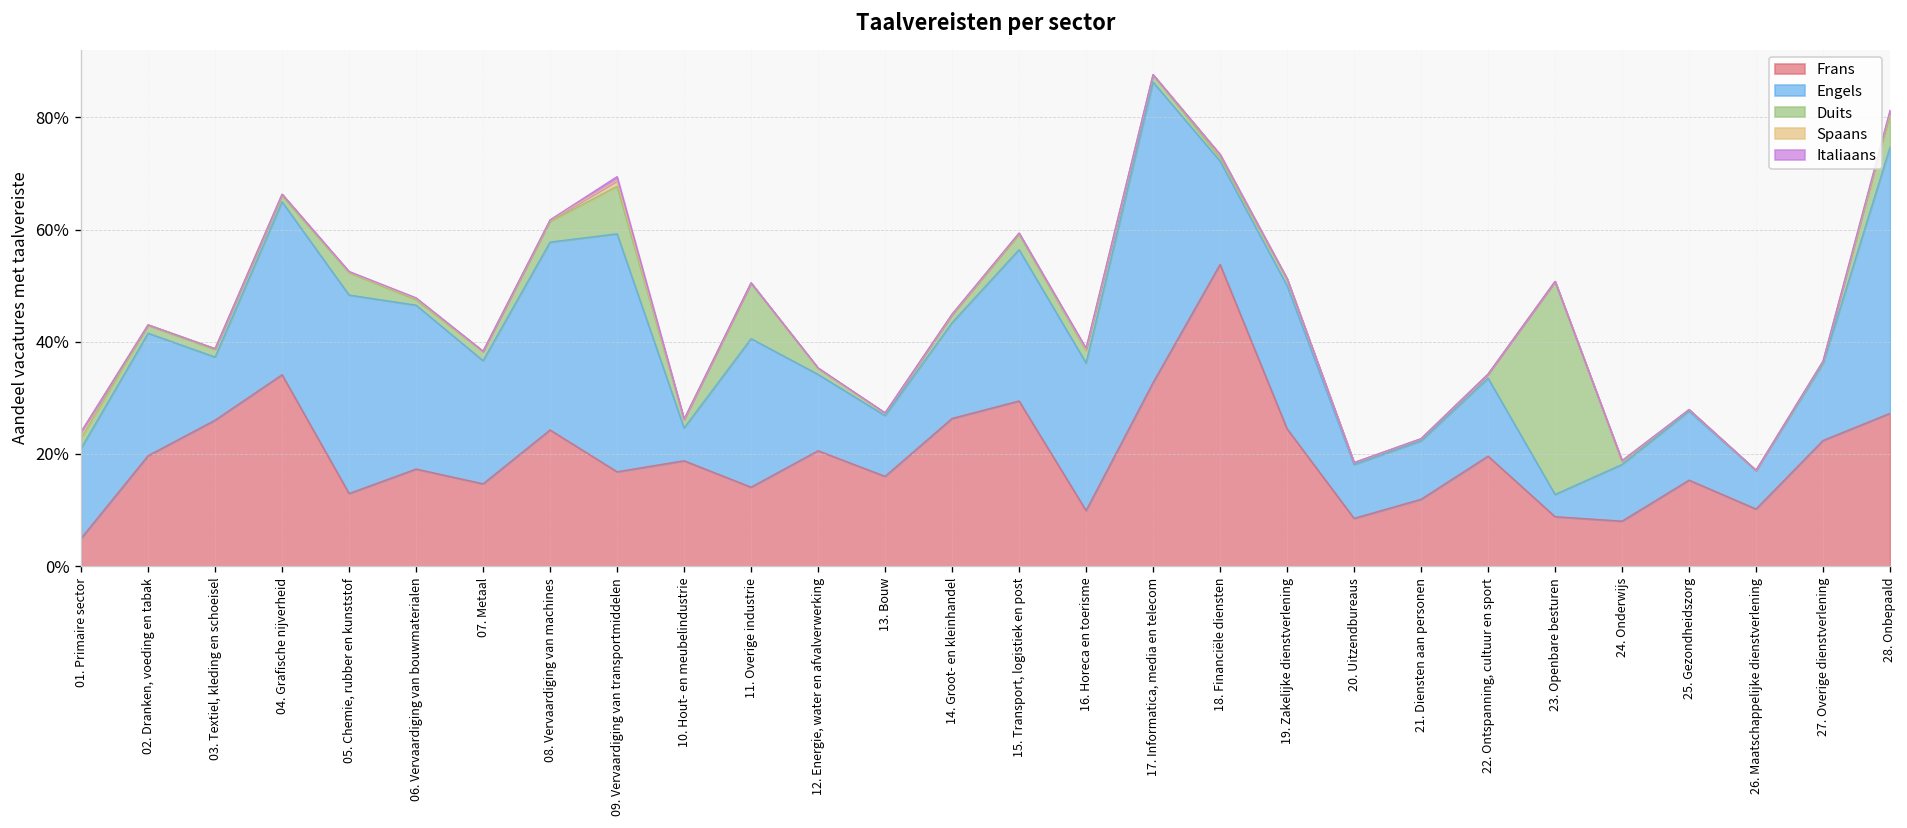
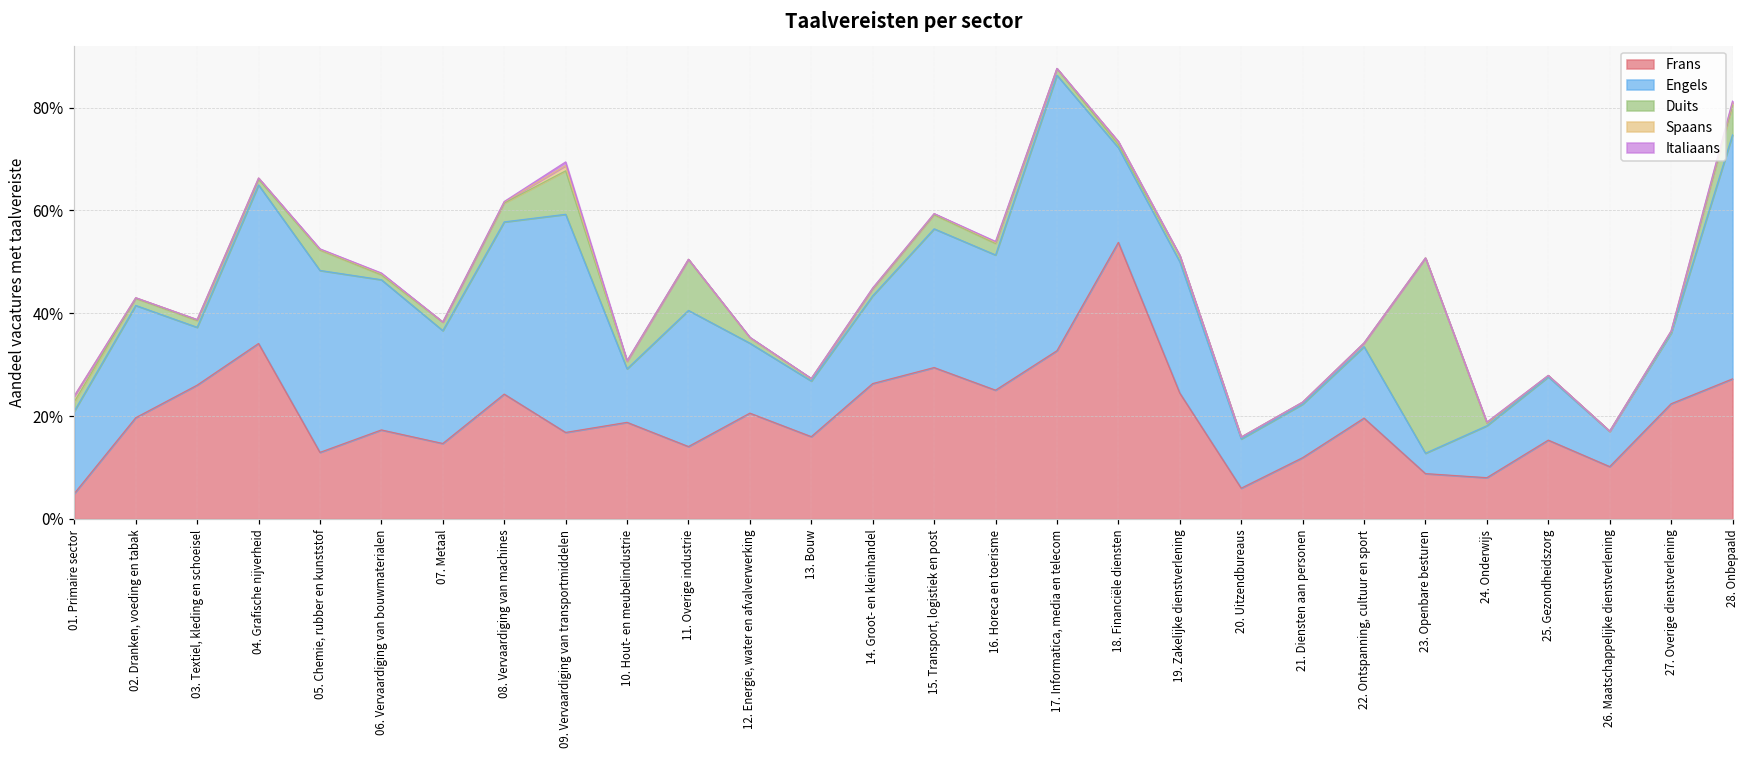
Engels, 10. Hout- en meubelindustrie: 6% -> 10%
Frans, 16. Horeca en toerisme: 10% -> 25%
Frans, 20. Uitzendbureaus: 9% -> 6%
